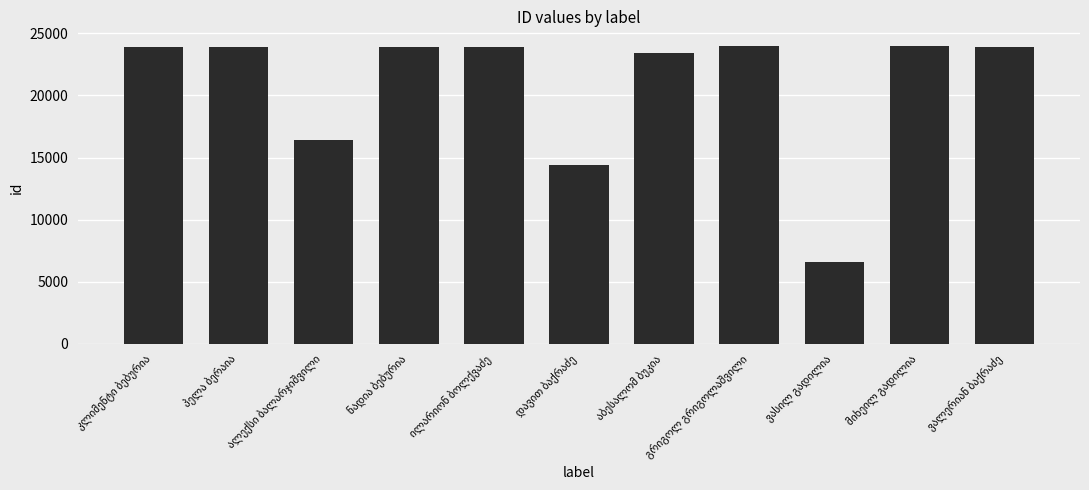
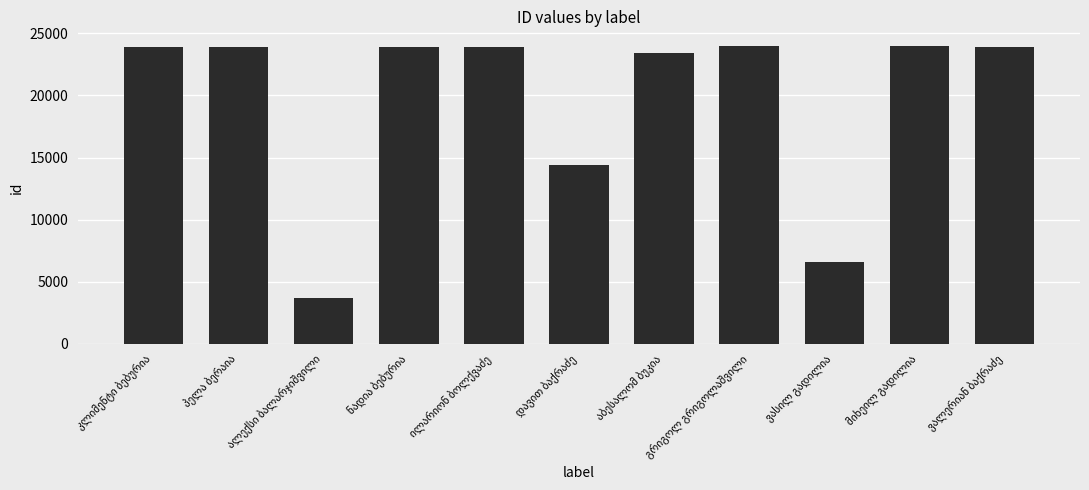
ალექსი ბალარჯიშვილი: 16400 -> 3700
